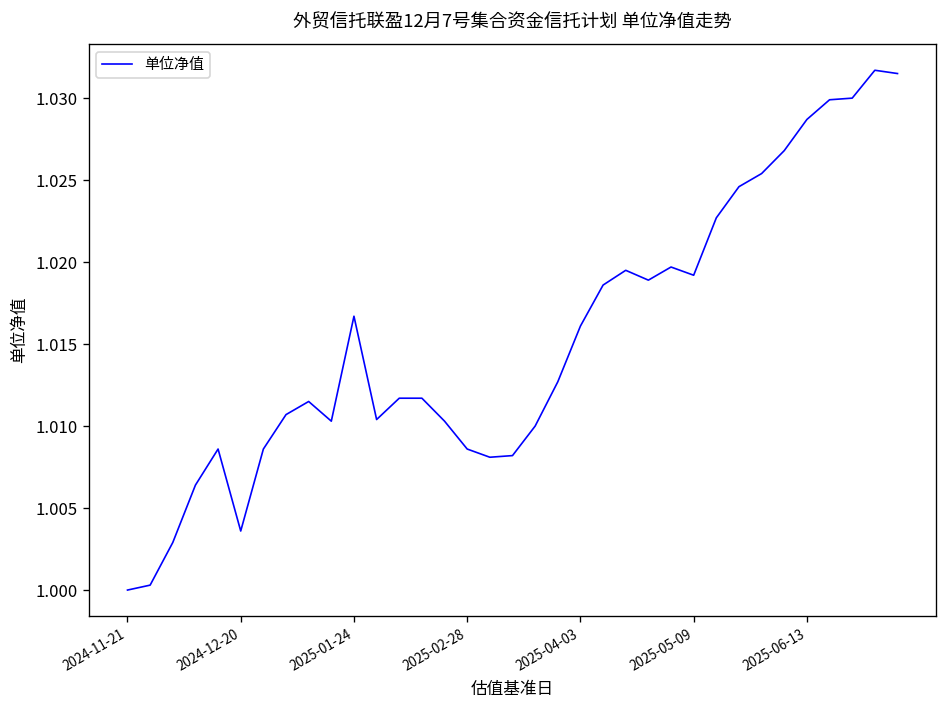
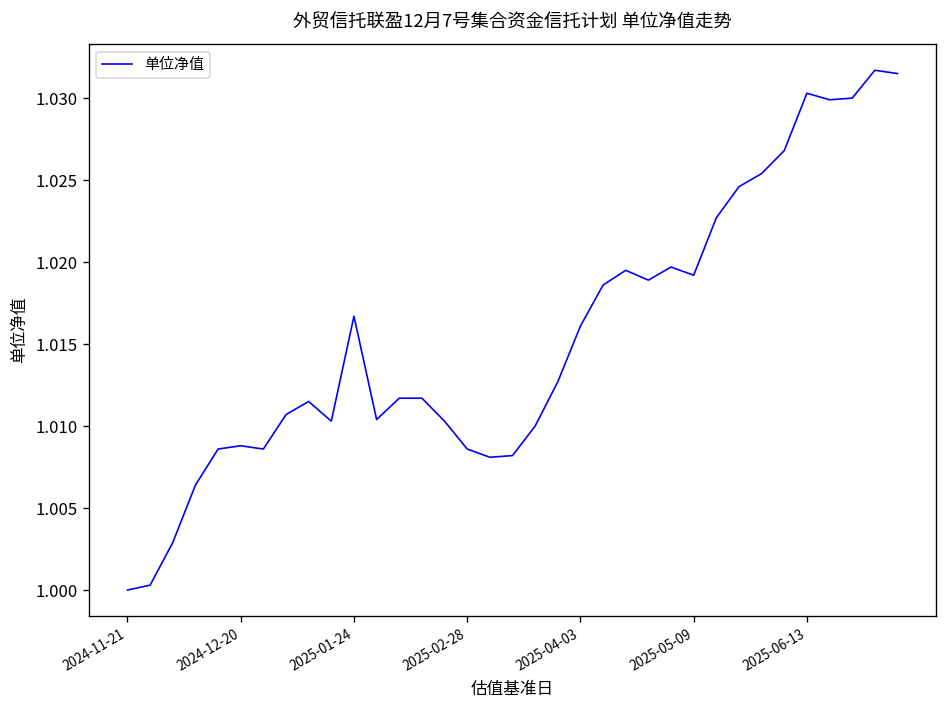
2024-12-20: 1.0036 -> 1.0088
2025-06-13: 1.0287 -> 1.0303
